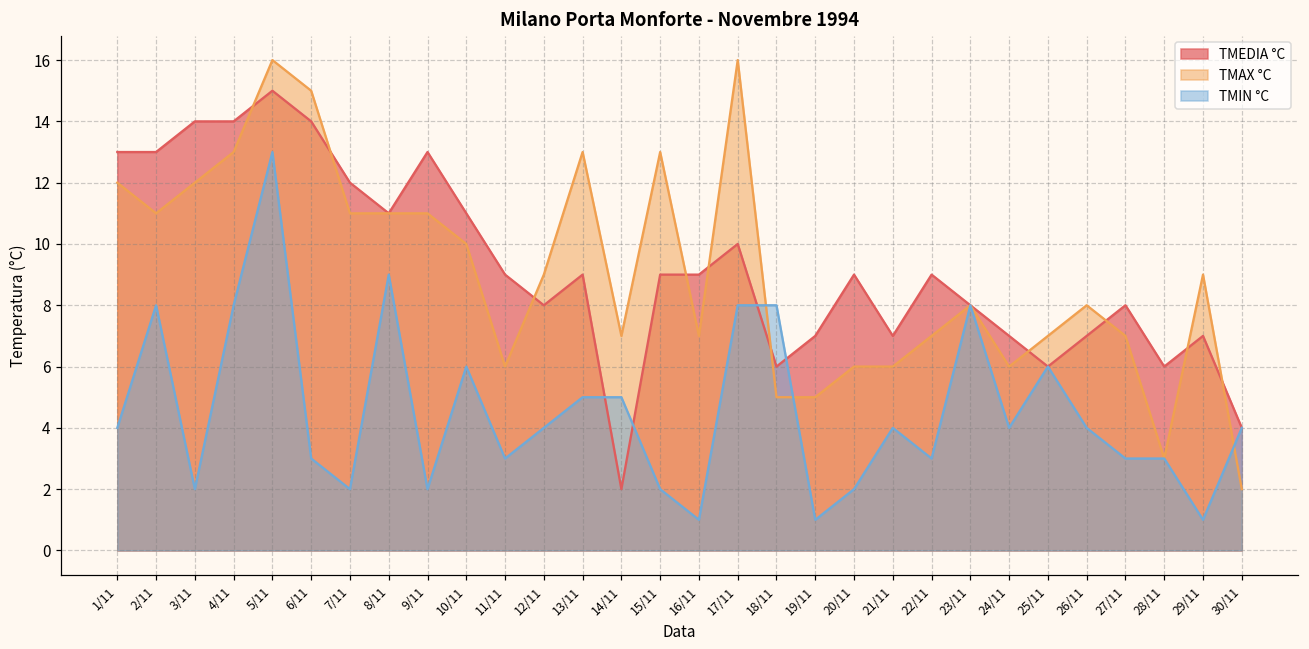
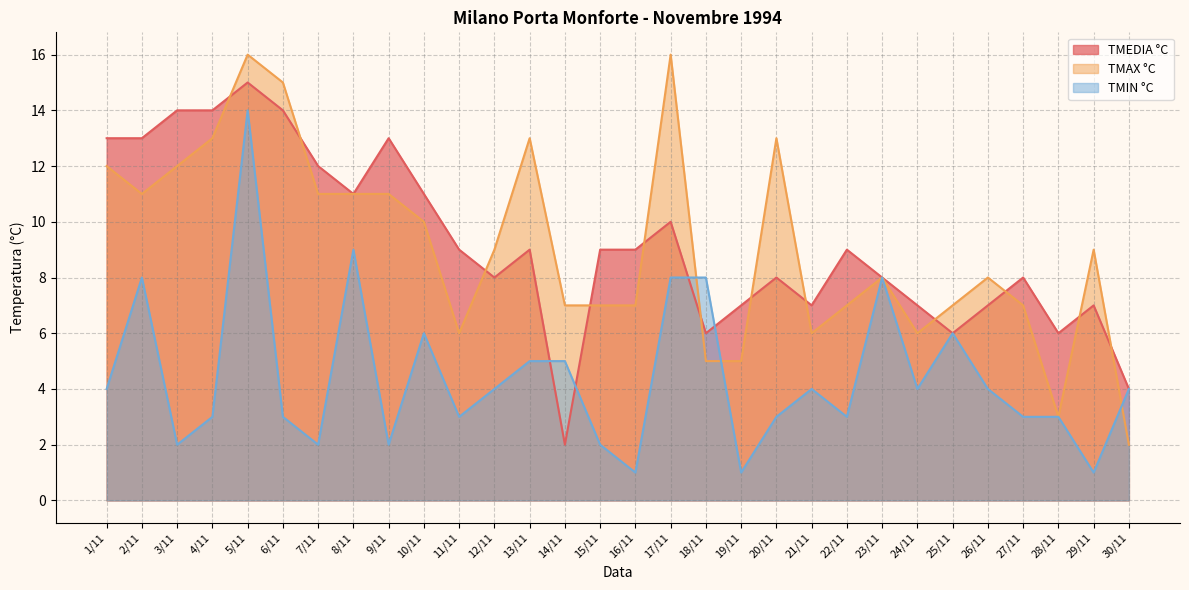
TMIN °C, 4/11: 8 -> 3
TMIN °C, 5/11: 13 -> 14
TMAX °C, 15/11: 13 -> 7
TMEDIA °C, 20/11: 9 -> 8
TMAX °C, 20/11: 6 -> 13
TMIN °C, 20/11: 2 -> 3
